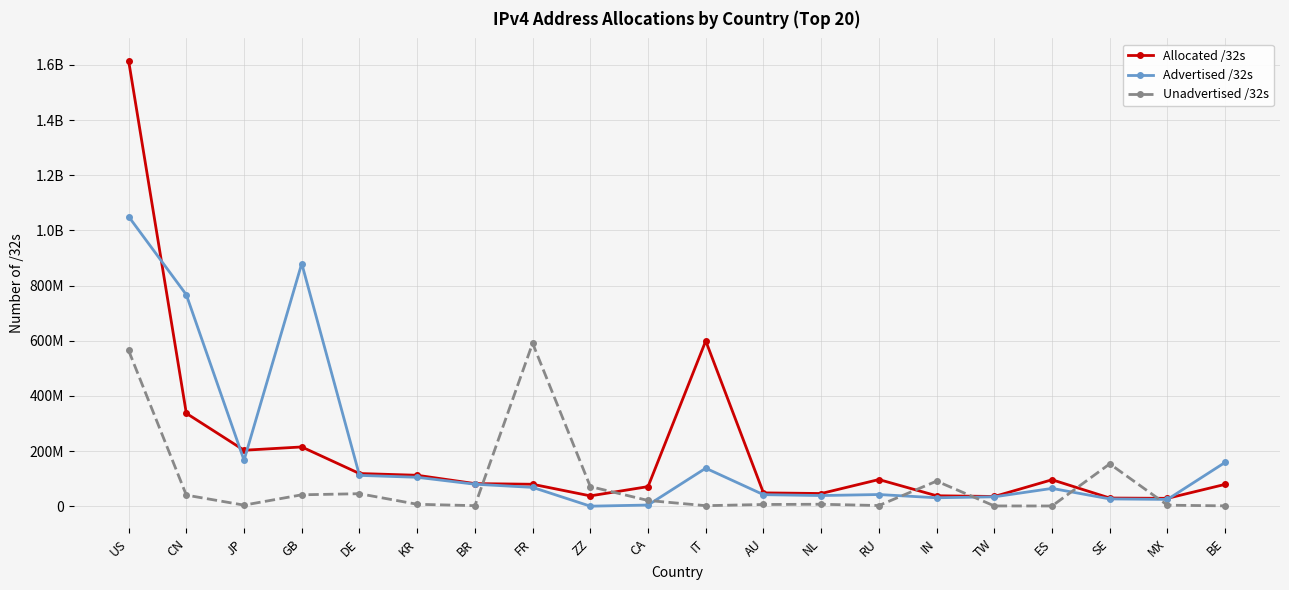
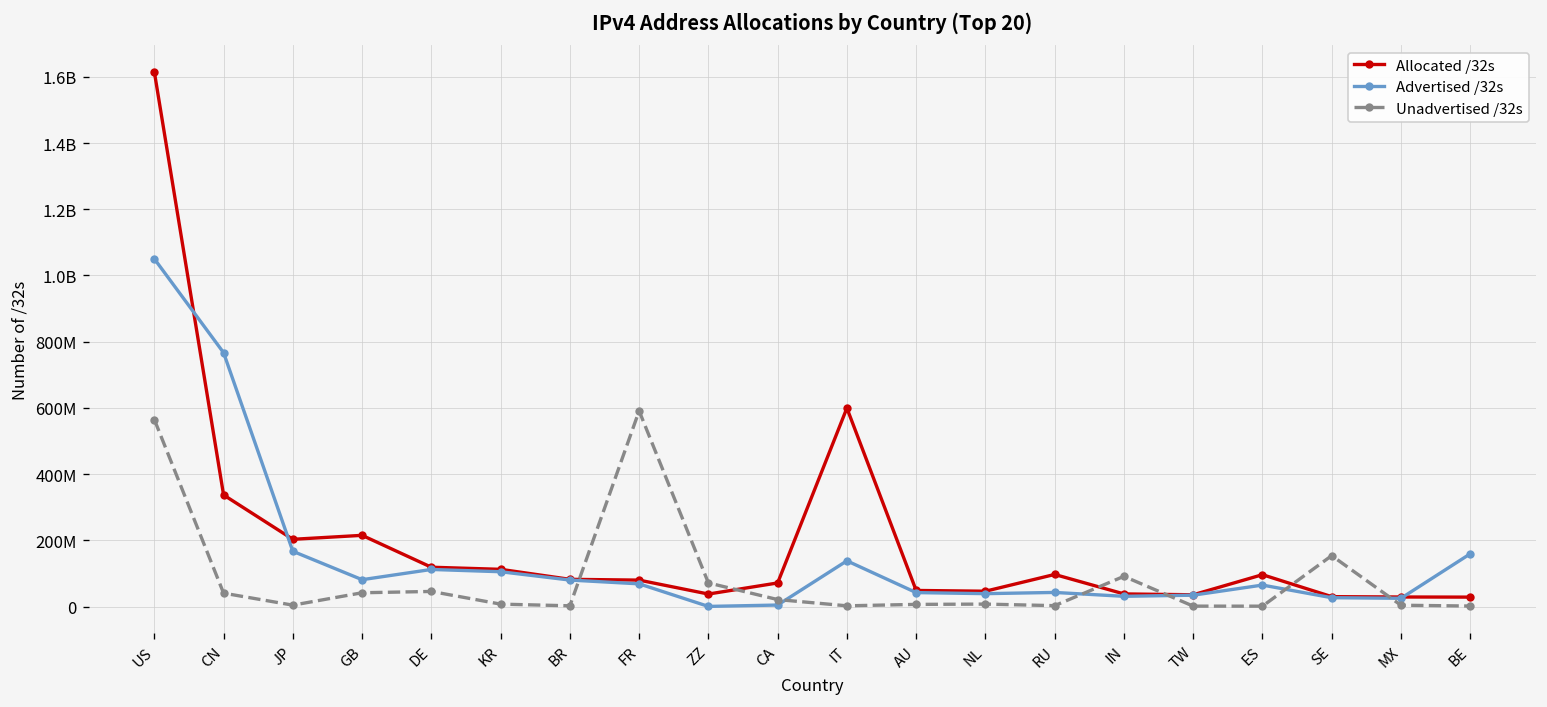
Advertised /32s, GB: 880000000 -> 80000000
Allocated /32s, BE: 80000000 -> 30000000
